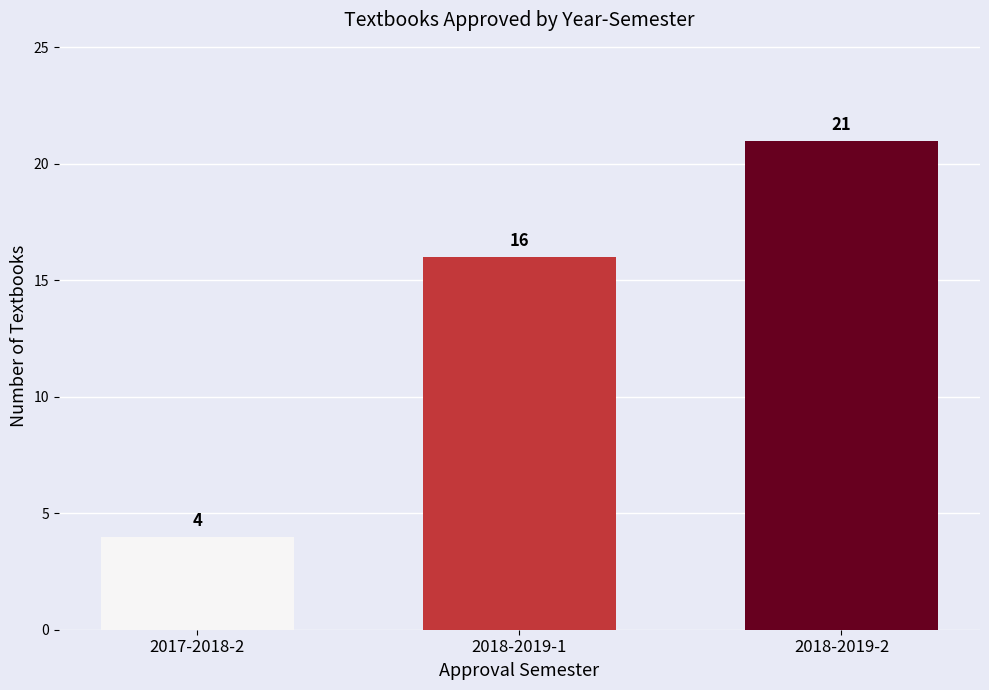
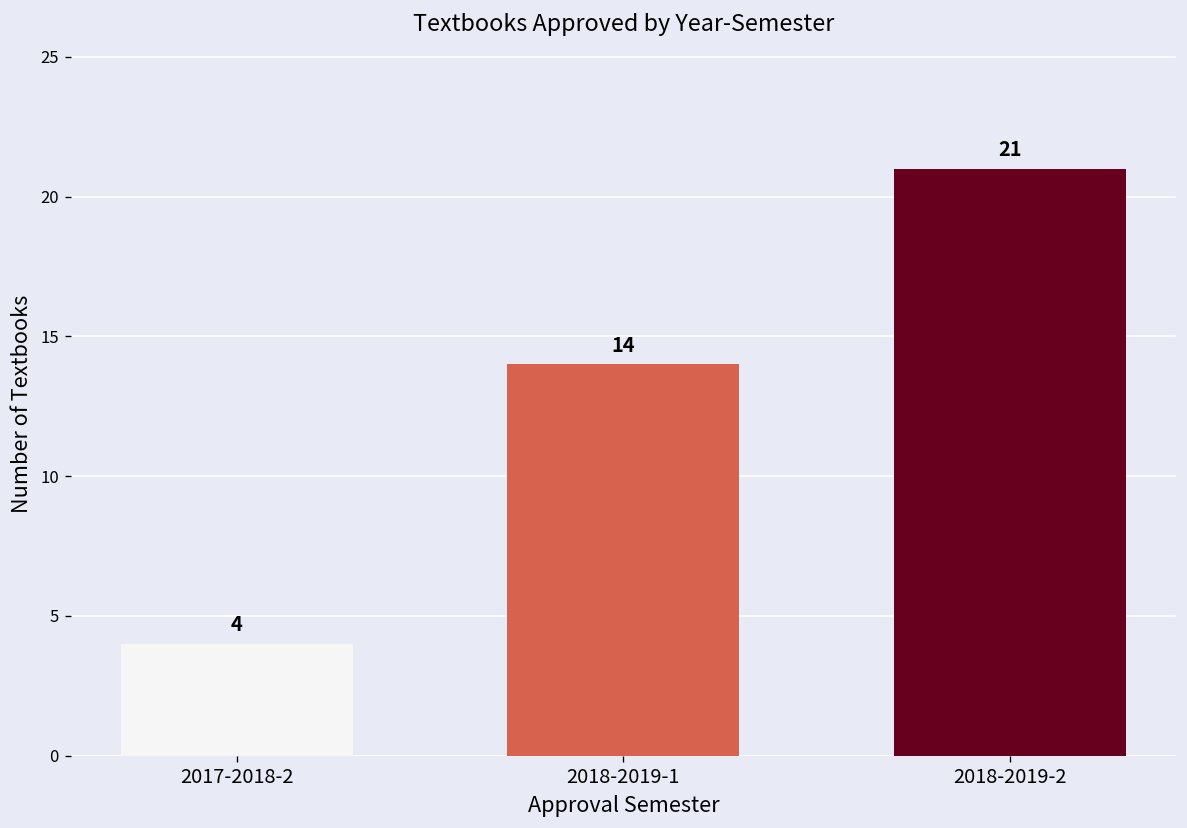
2018-2019-1: 16 -> 14
